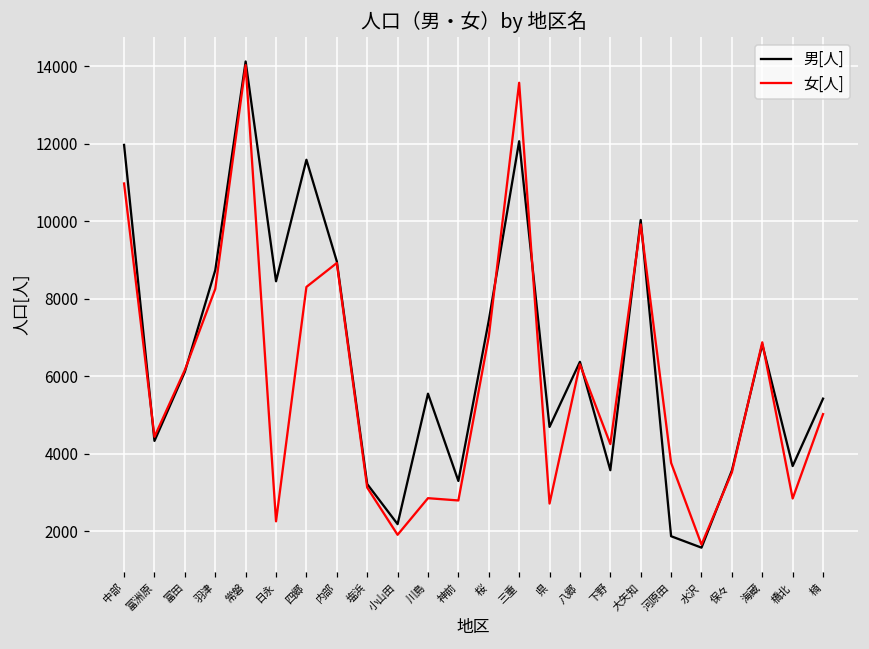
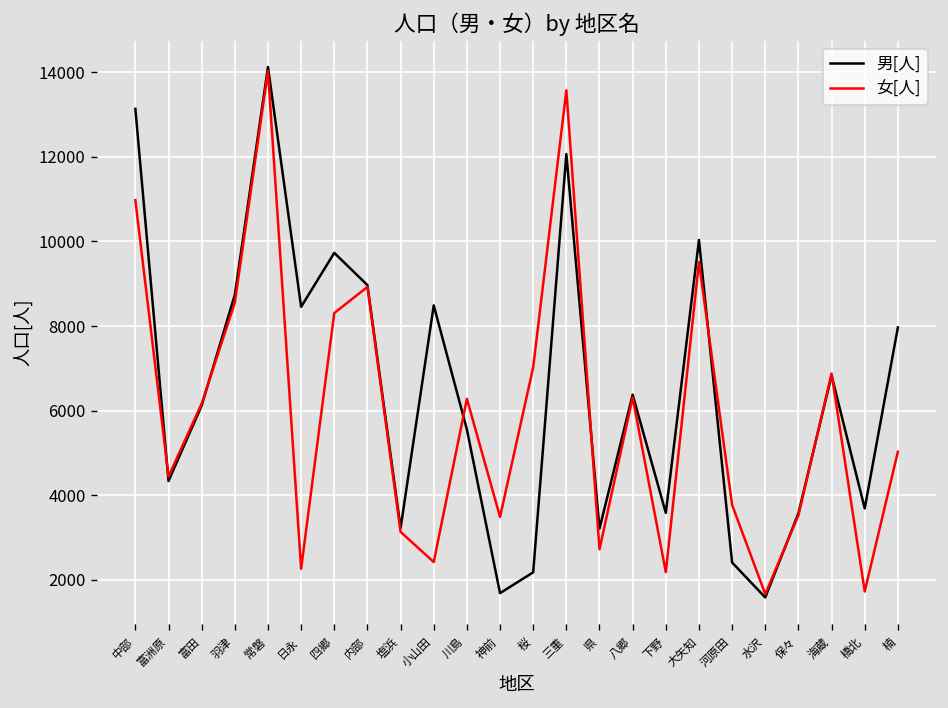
男[人], 中部: 12000 -> 13100
女[人], 羽津: 8300 -> 8600
男[人], 四郷: 11600 -> 9700
男[人], 小山田: 2200 -> 8500
女[人], 小山田: 1900 -> 2400
女[人], 川島: 2900 -> 6300
男[人], 神前: 3300 -> 1700
女[人], 神前: 2800 -> 3500
男[人], 桜: 7400 -> 2200
男[人], 県: 4700 -> 3200
女[人], 下野: 4300 -> 2200
女[人], 大矢知: 9900 -> 9500
男[人], 河原田: 1900 -> 2400
女[人], 橋北: 2800 -> 1700
男[人], 楠: 5400 -> 8000
